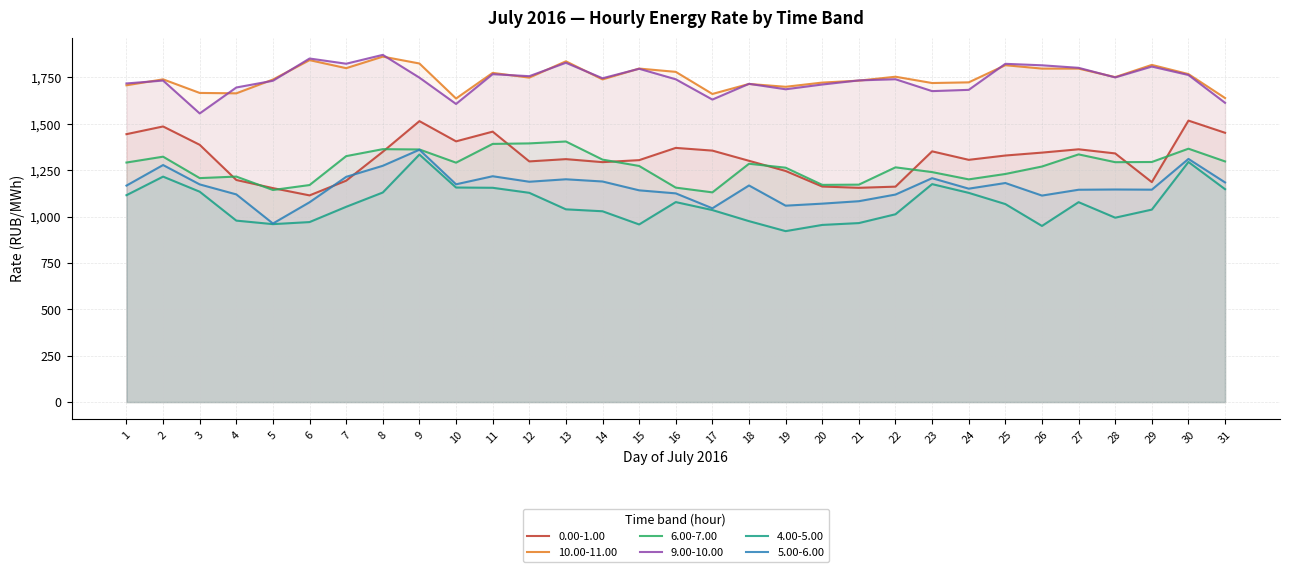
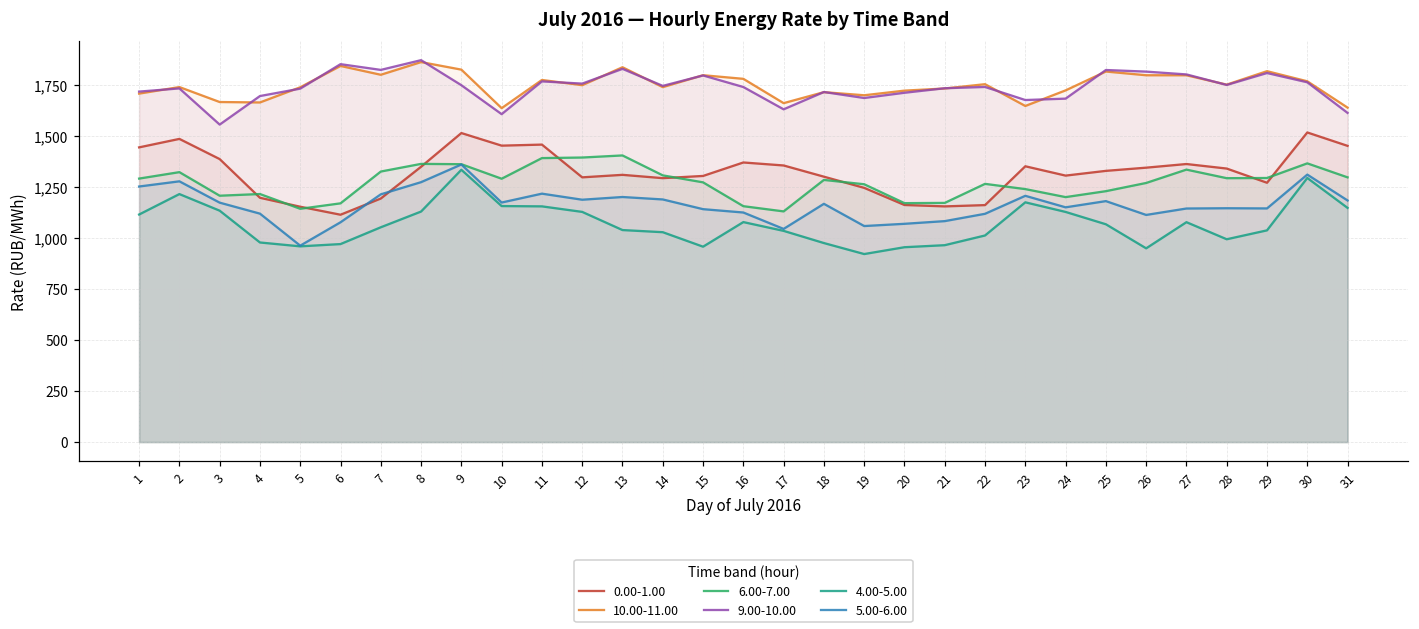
5.00-6.00, 1: 1,170 -> 1,250
0.00-1.00, 10: 1,410 -> 1,450
10.00-11.00, 23: 1,720 -> 1,650
0.00-1.00, 29: 1,190 -> 1,270
